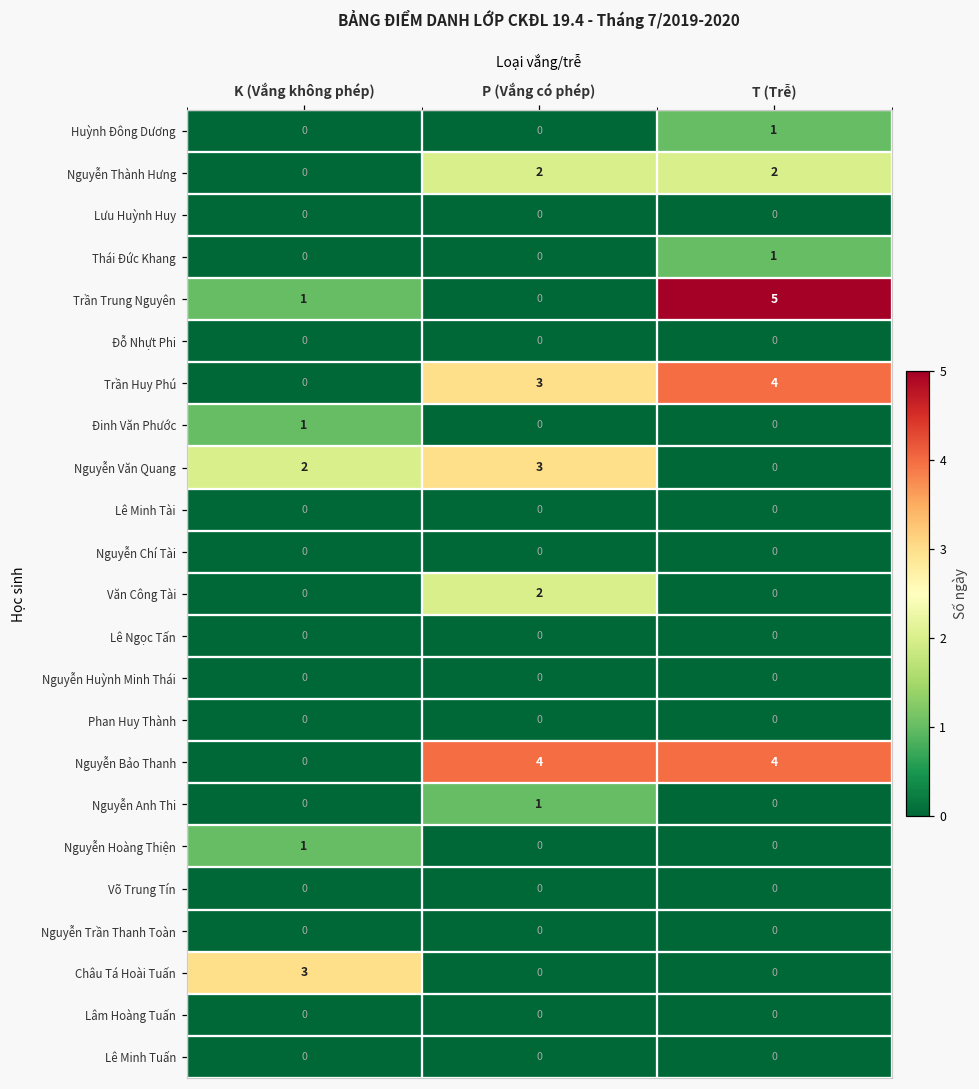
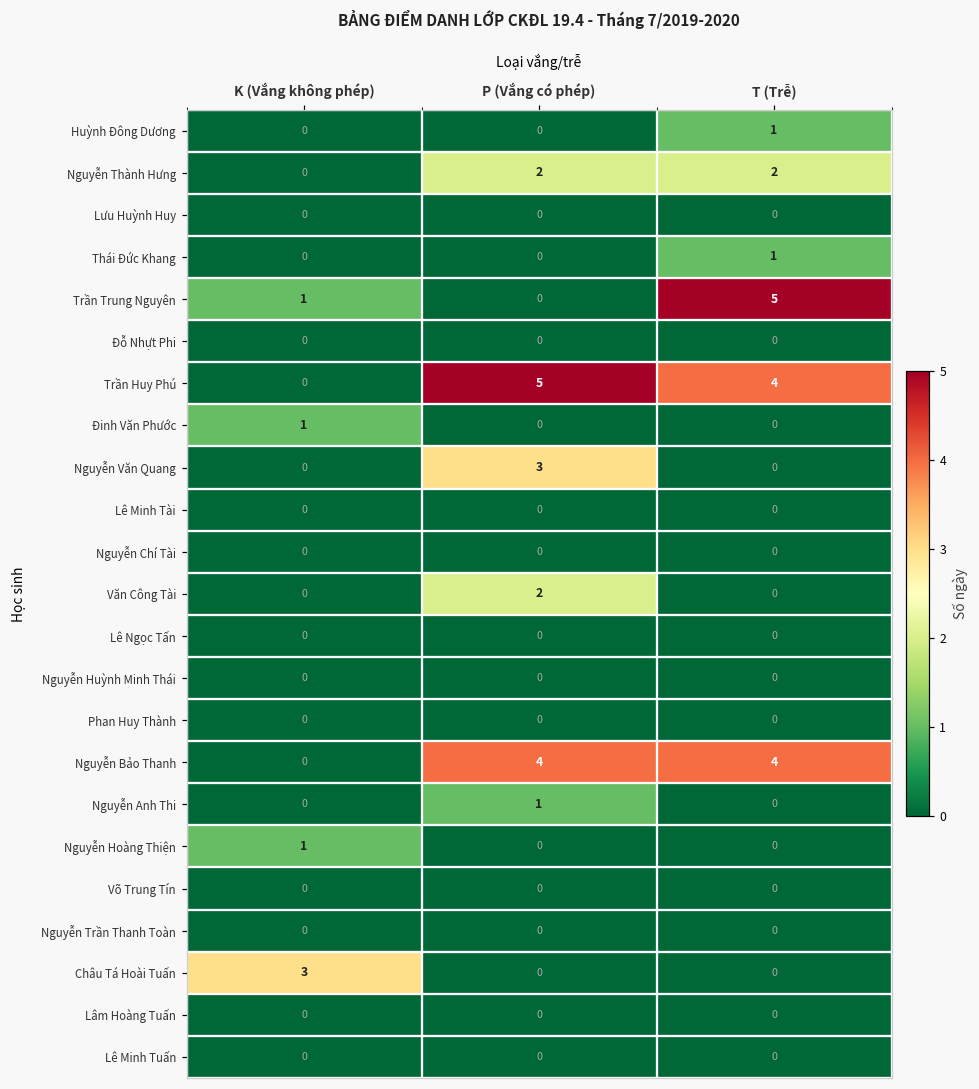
Trần Huy Phú, P (Vắng có phép): 3 -> 5
Nguyễn Văn Quang, K (Vắng không phép): 2 -> 0
